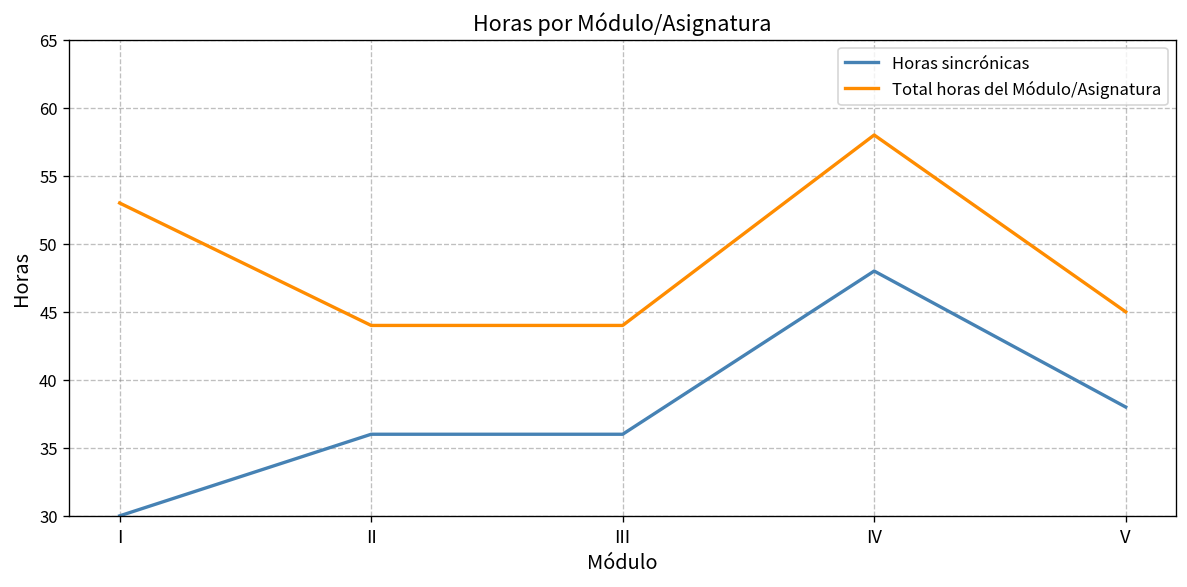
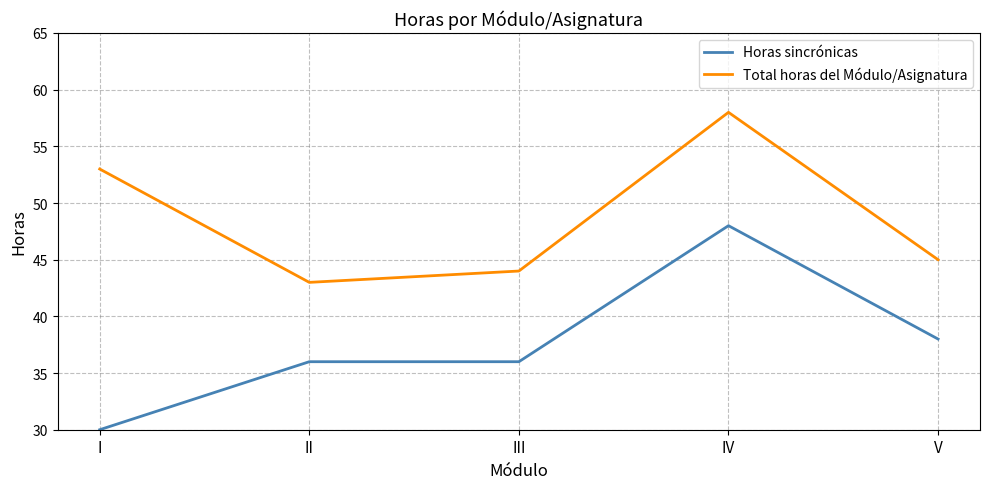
Total horas del Módulo/Asignatura, II: 44 -> 43
